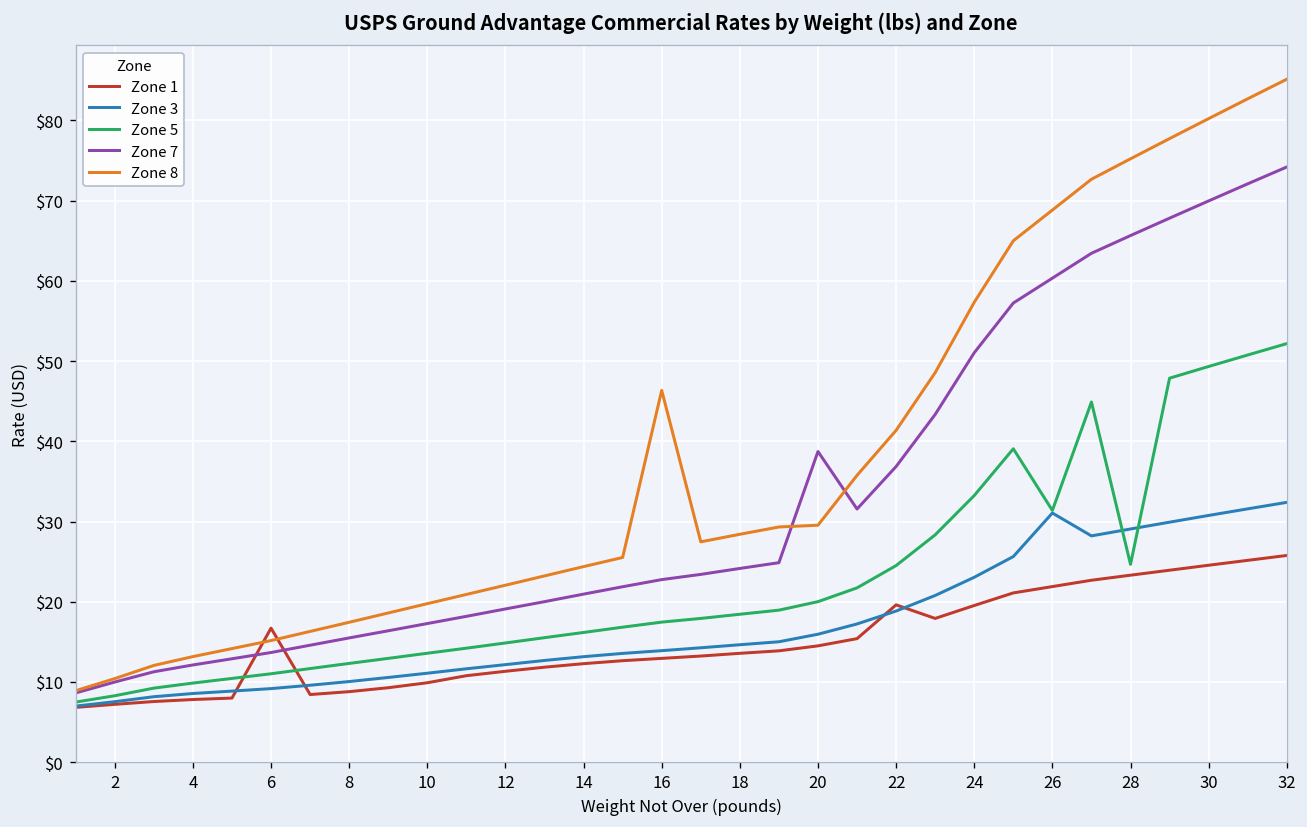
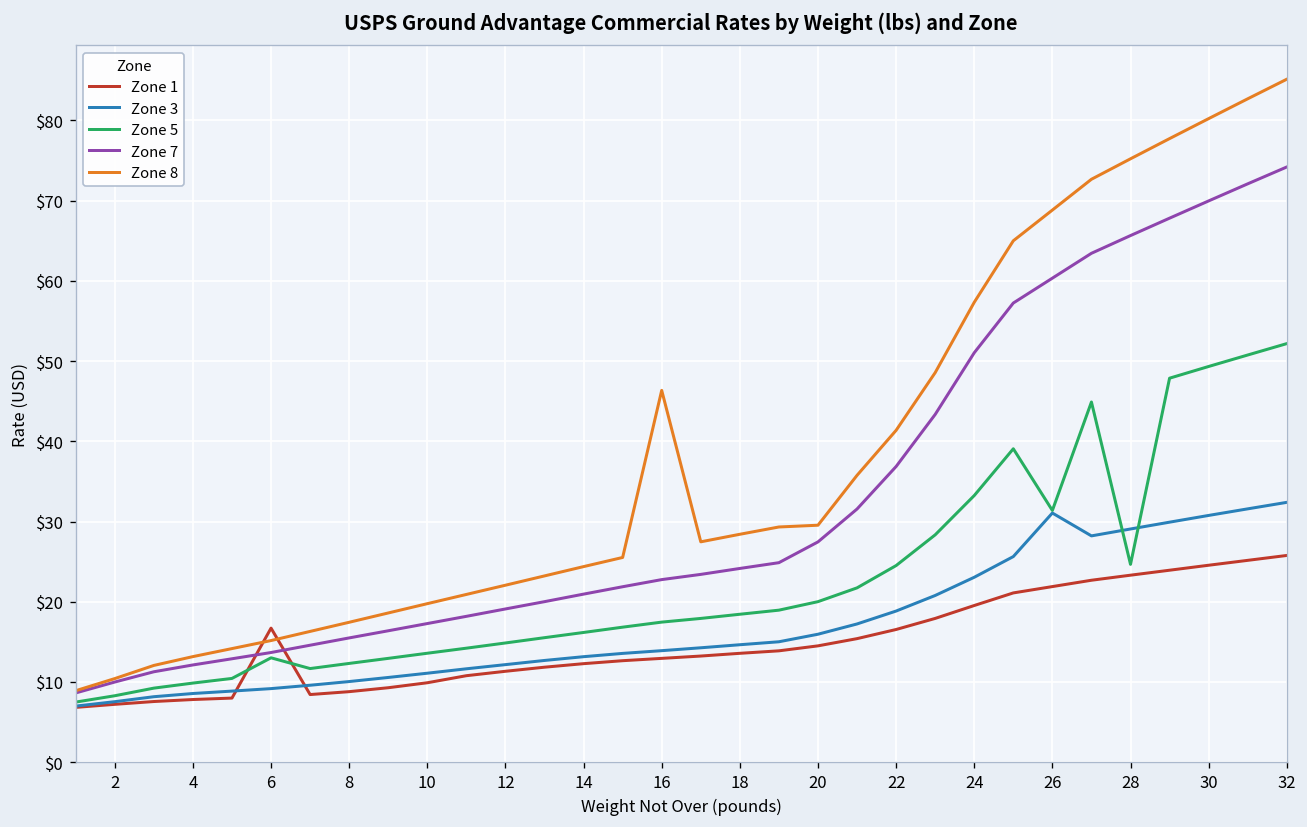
Zone 5, 6: $11 -> $13
Zone 7, 20: $39 -> $27
Zone 1, 22: $20 -> $17
